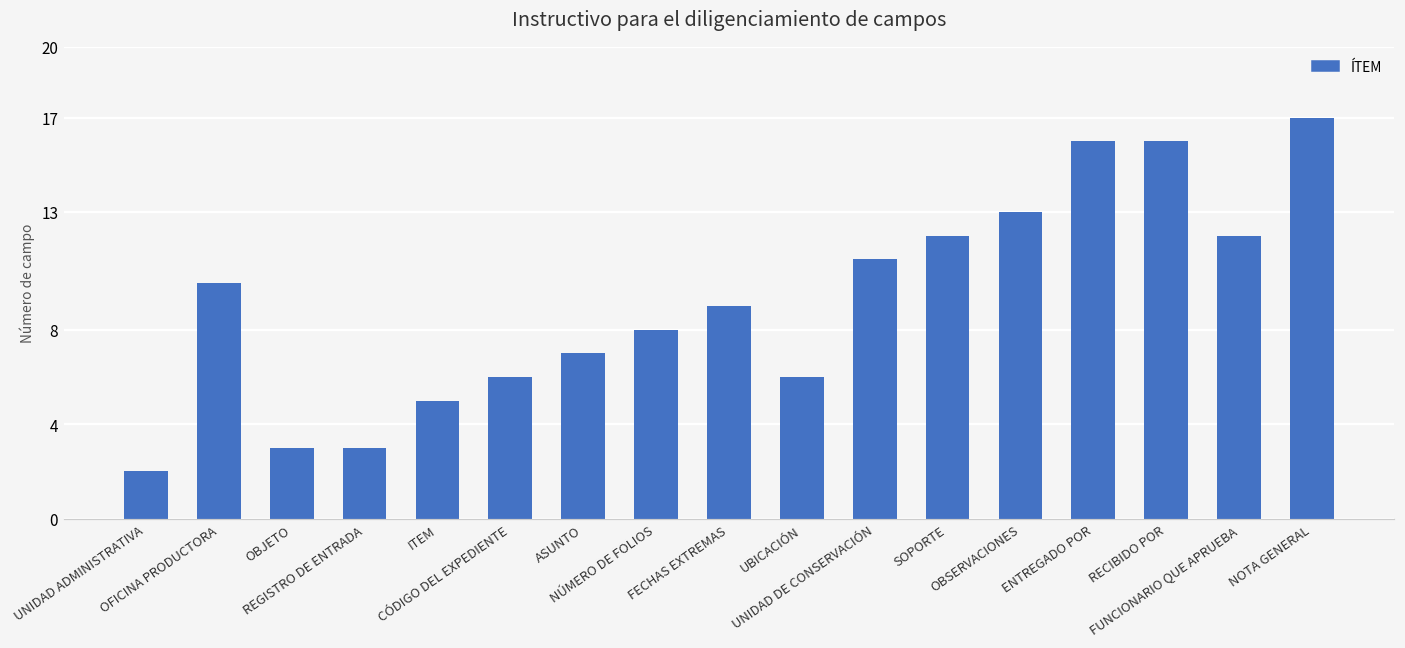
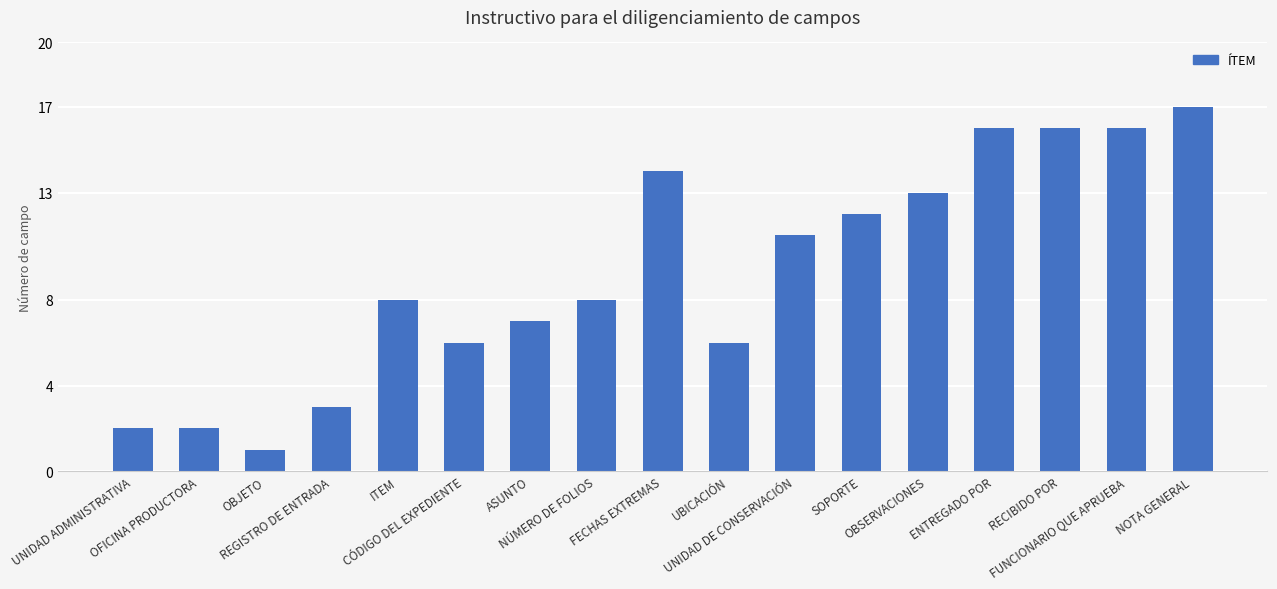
OFICINA PRODUCTORA: 10 -> 2
OBJETO: 3 -> 1
ITEM: 5 -> 8
FECHAS EXTREMAS: 9 -> 14
FUNCIONARIO QUE APRUEBA: 12 -> 16
